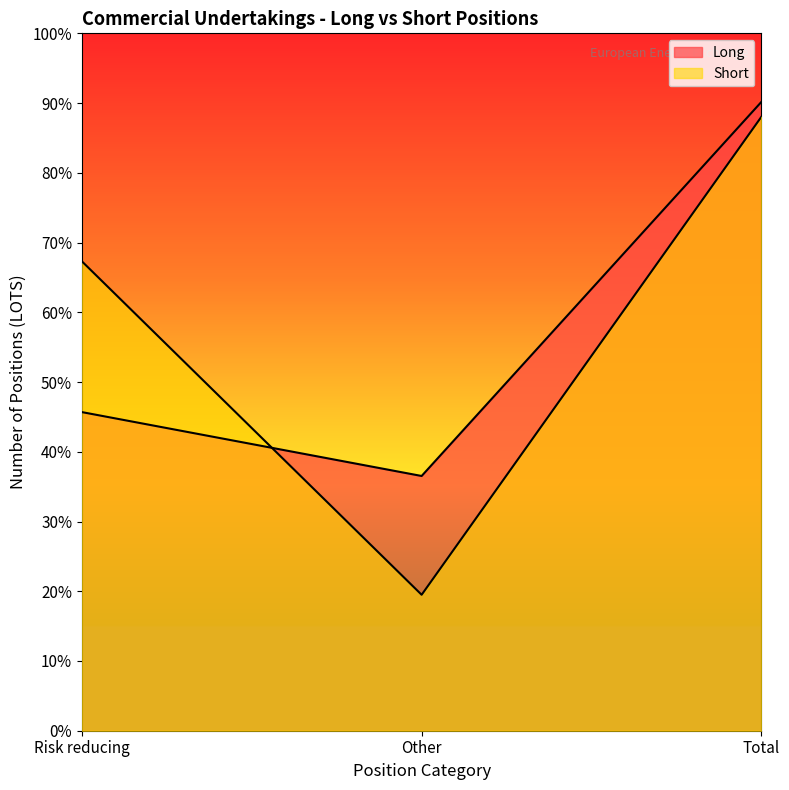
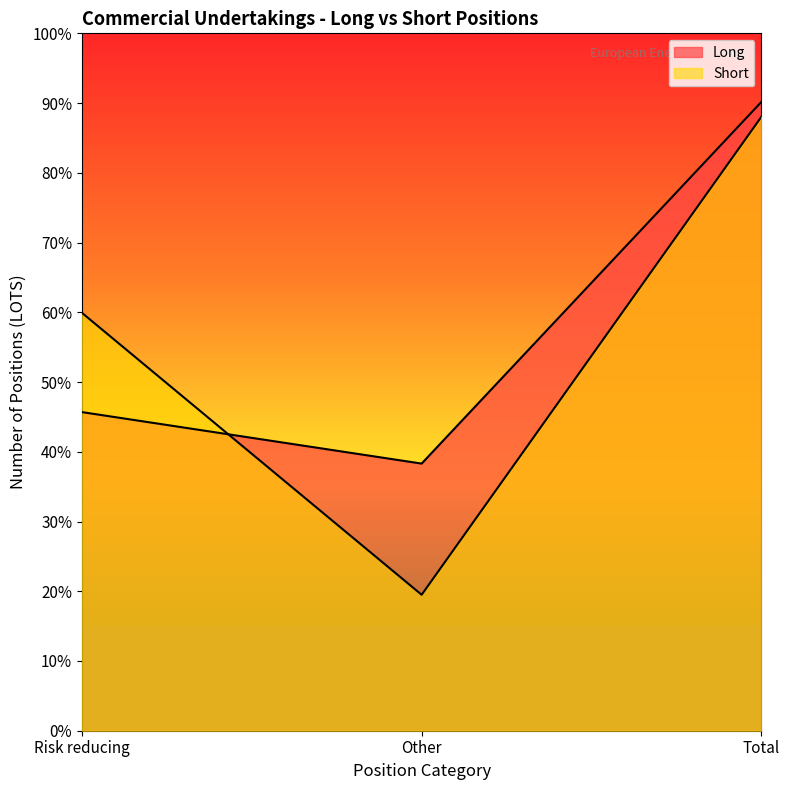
Short, Risk reducing: 67% -> 60%
Long, Other: 37% -> 38%
